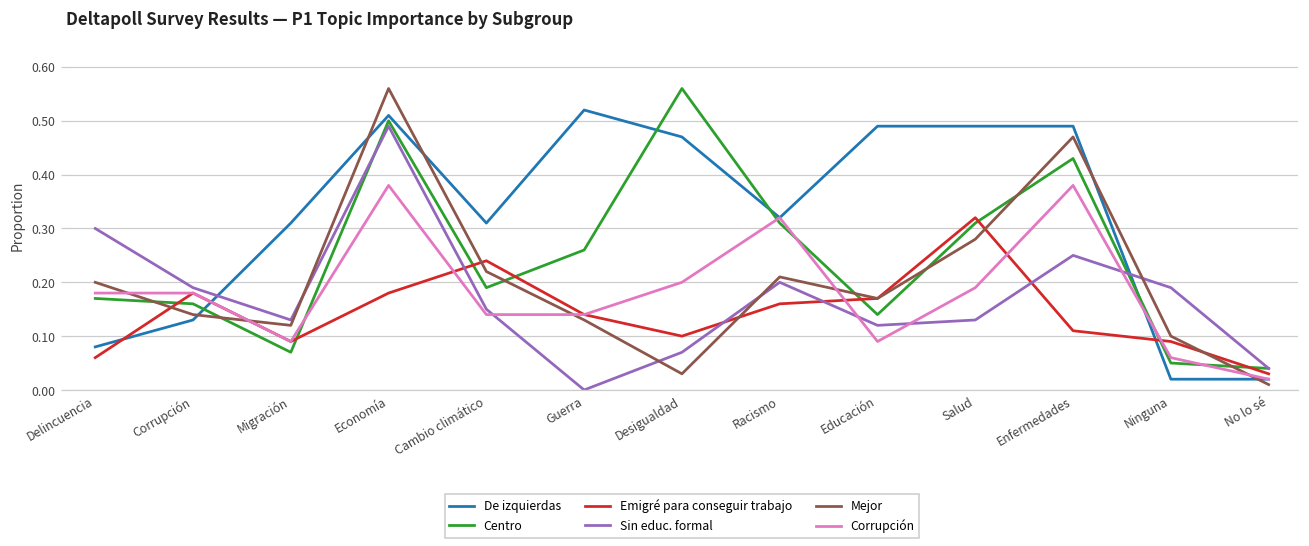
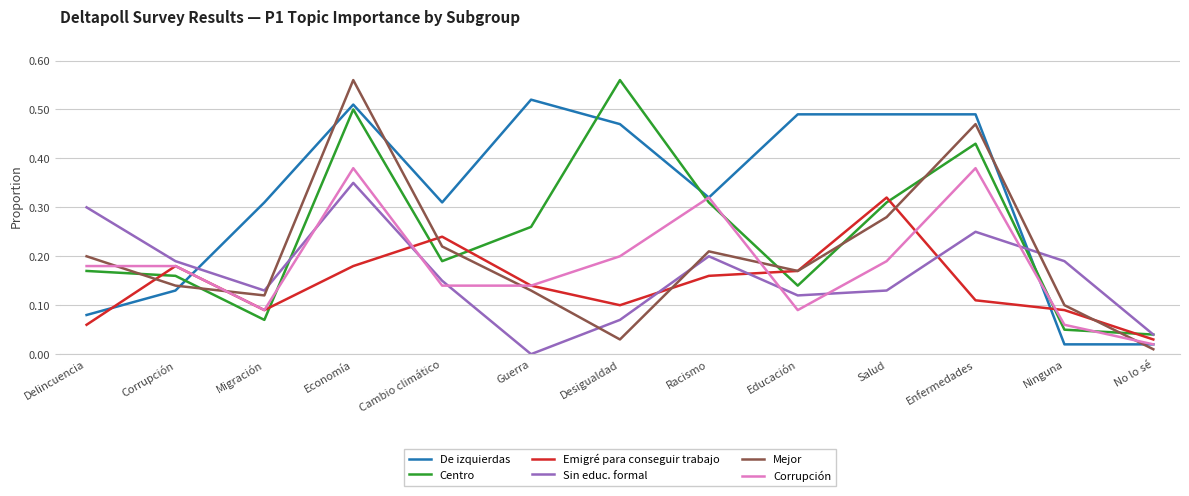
Sin educ. formal, Economía: 0.49 -> 0.35
